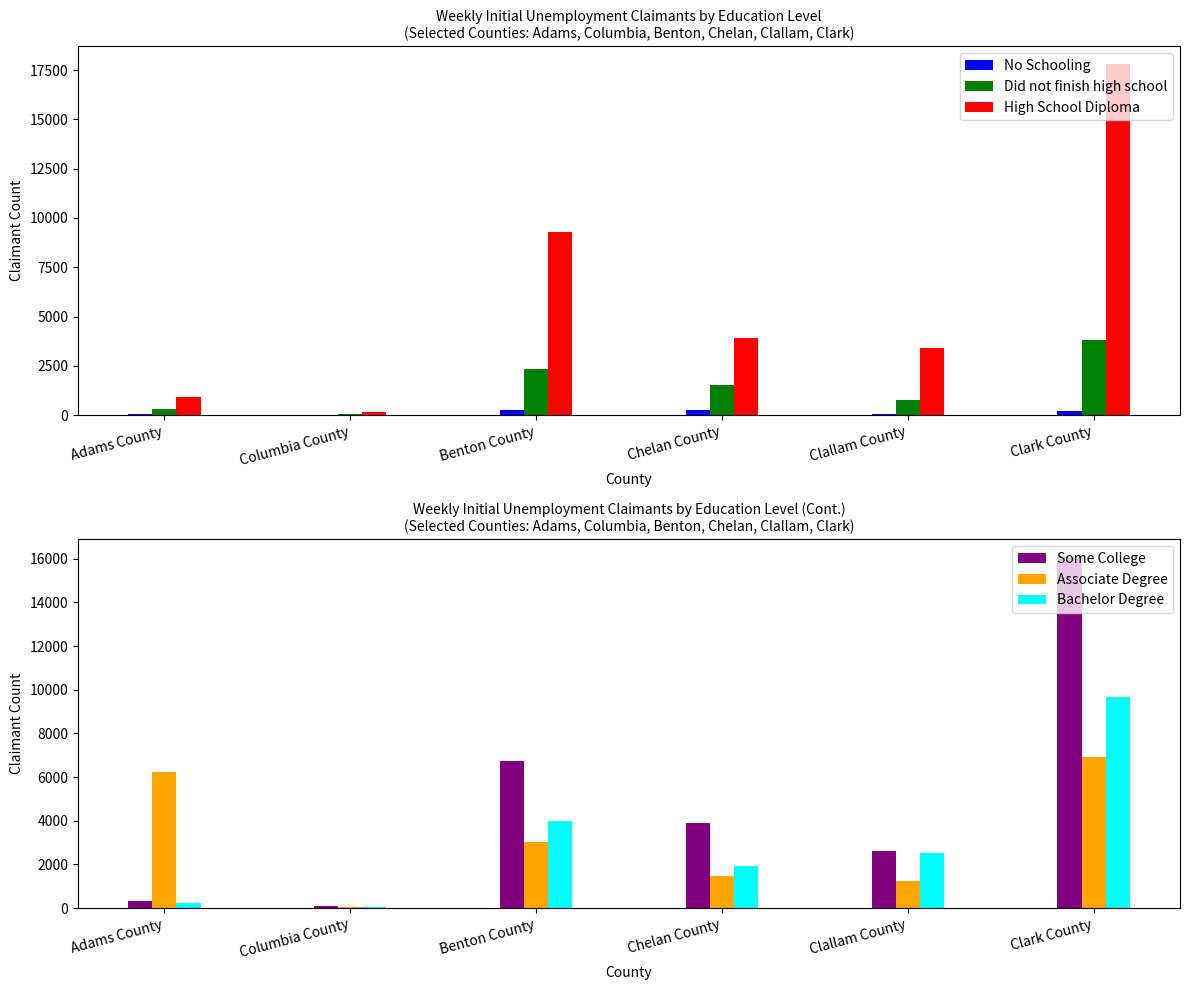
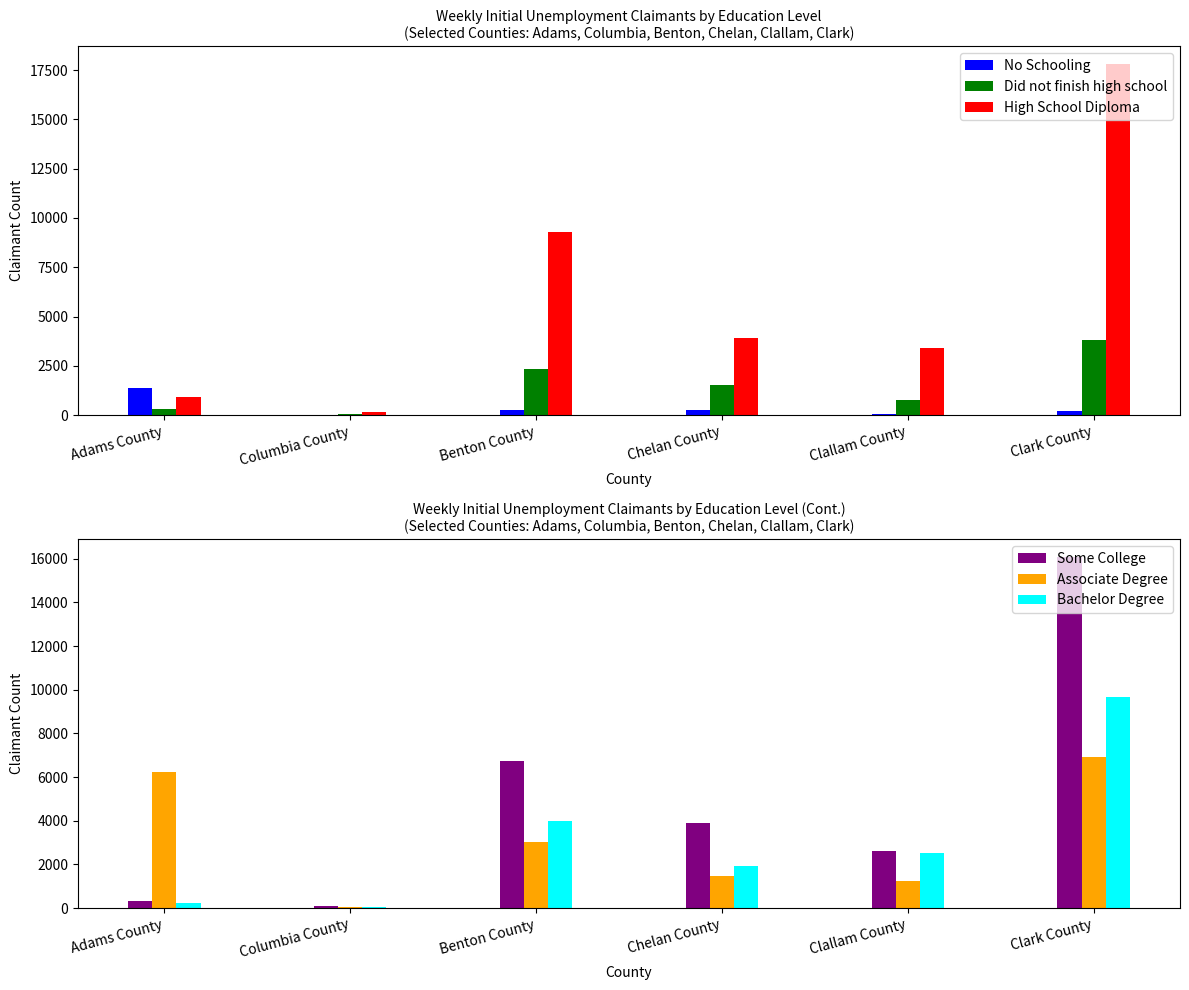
Weekly Initial Unemployment Claimants by Education Level (Selected Counties: Adams, Columbia, Benton, Chelan, Clallam, Clark), No Schooling, Adams County: 100 -> 1400
